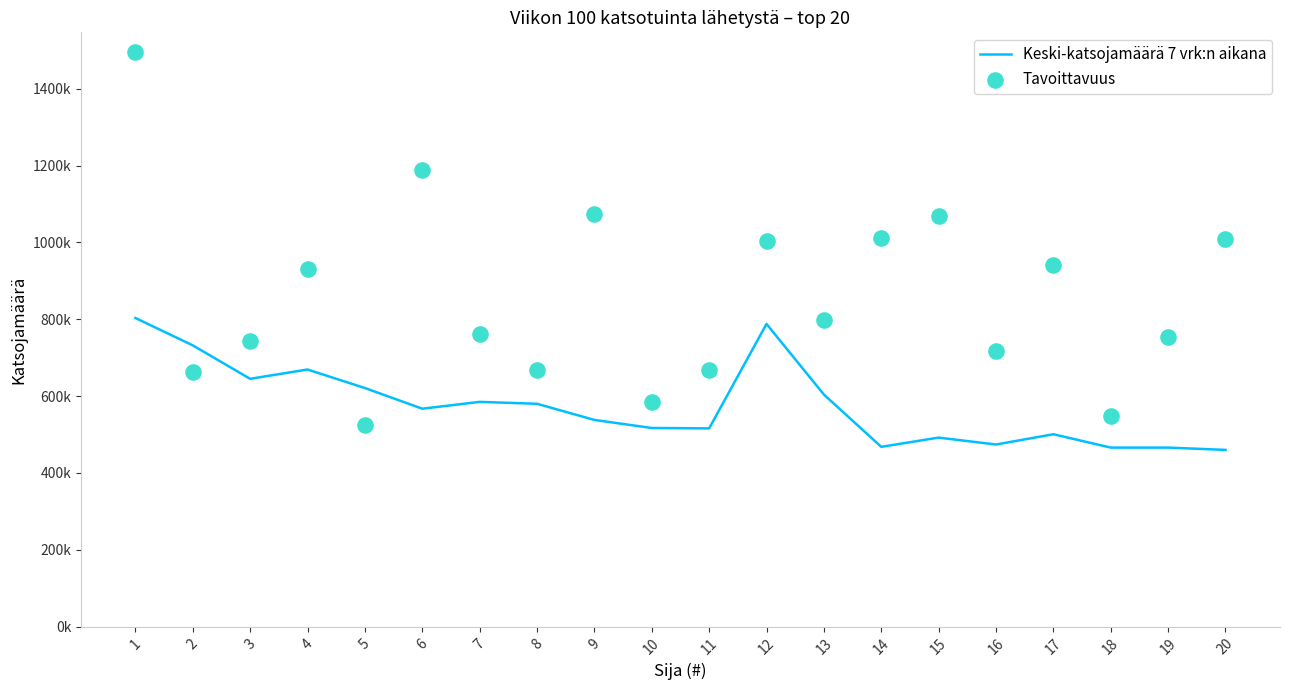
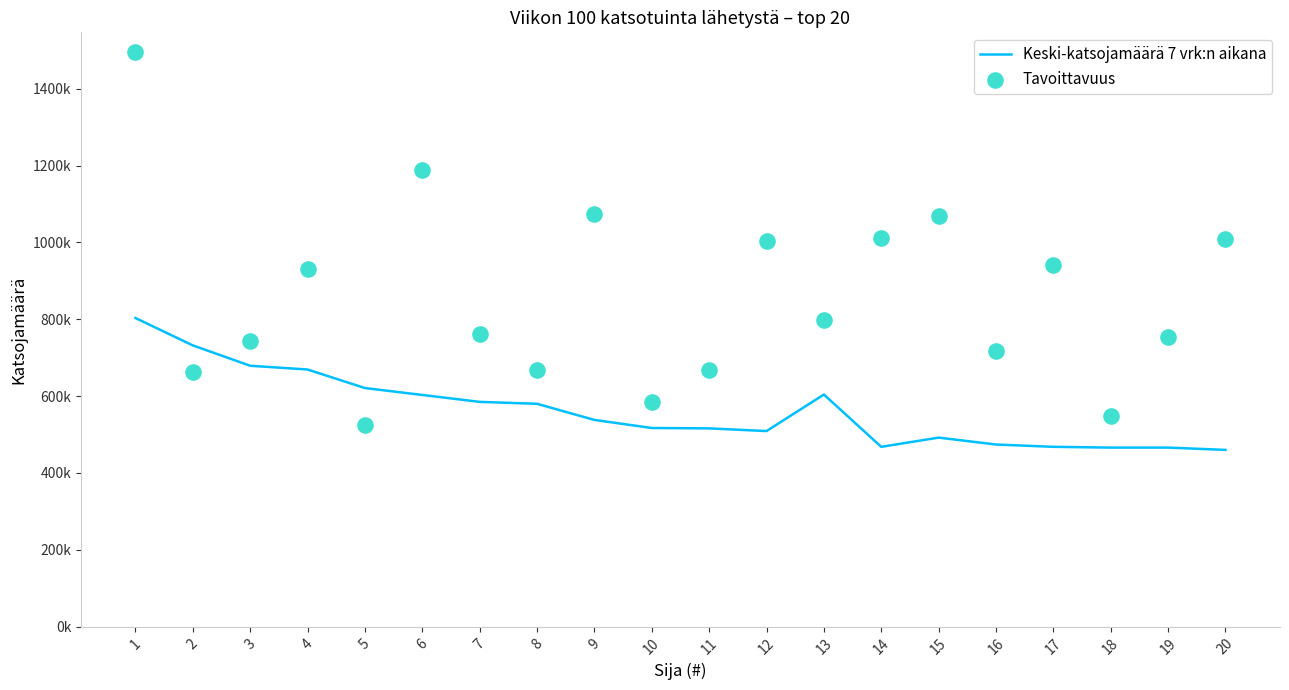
Keski-katsojamäärä 7 vrk:n aikana, 3: 650000 -> 680000
Keski-katsojamäärä 7 vrk:n aikana, 6: 570000 -> 600000
Keski-katsojamäärä 7 vrk:n aikana, 12: 790000 -> 510000
Keski-katsojamäärä 7 vrk:n aikana, 17: 500000 -> 470000
